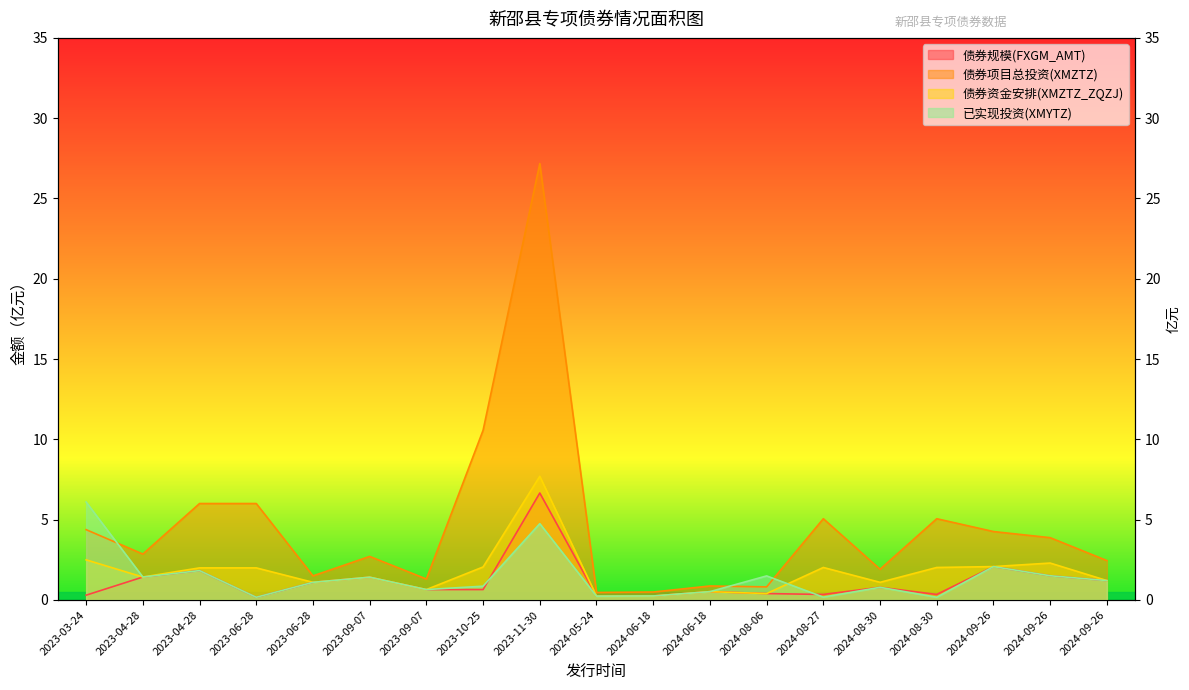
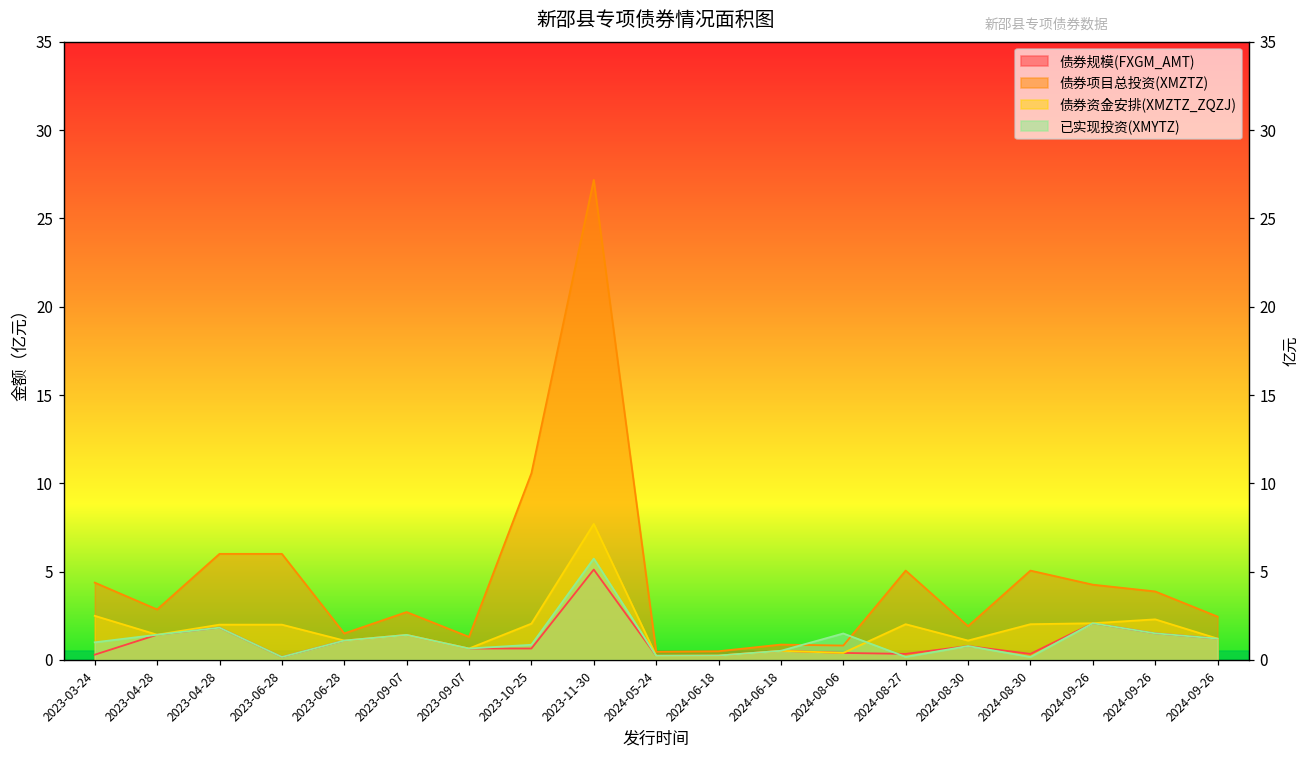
已实现投资(XMYTZ), 2023-03-24: 6.1 -> 1.0
债券规模(FXGM_AMT), 2023-11-30: 6.7 -> 5.1
已实现投资(XMYTZ), 2023-11-30: 4.8 -> 5.7
